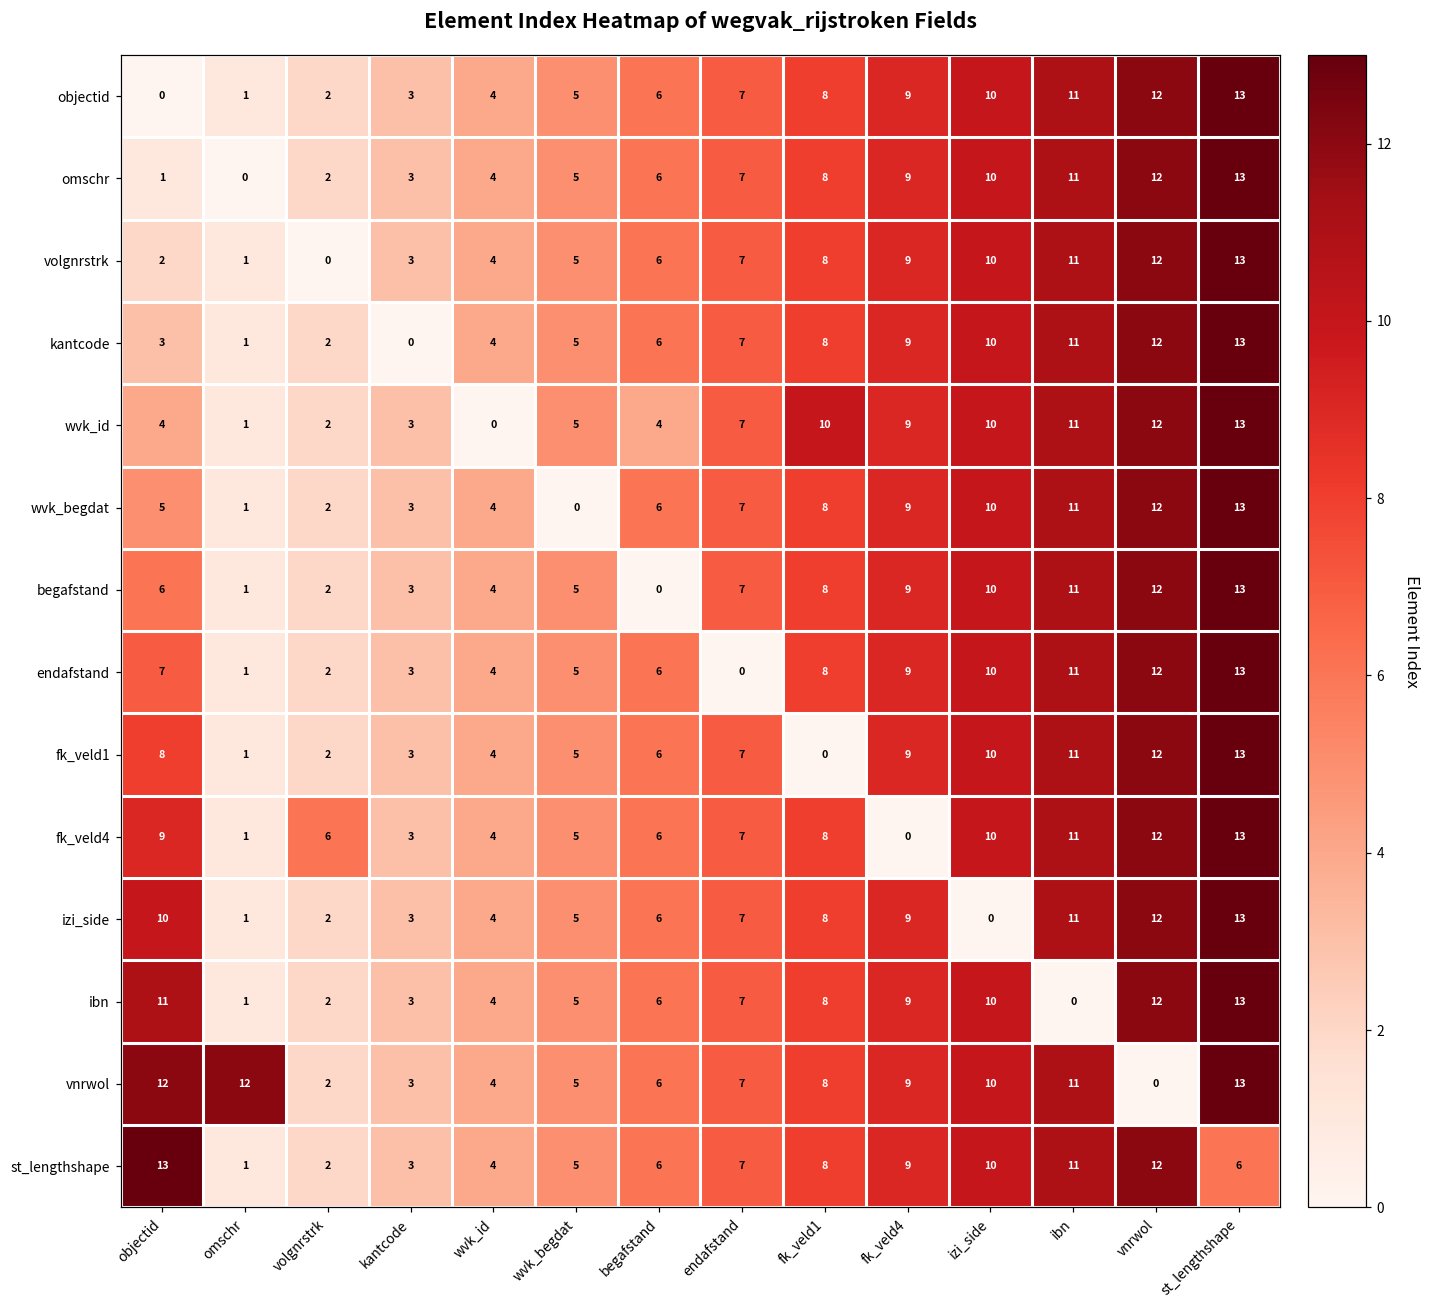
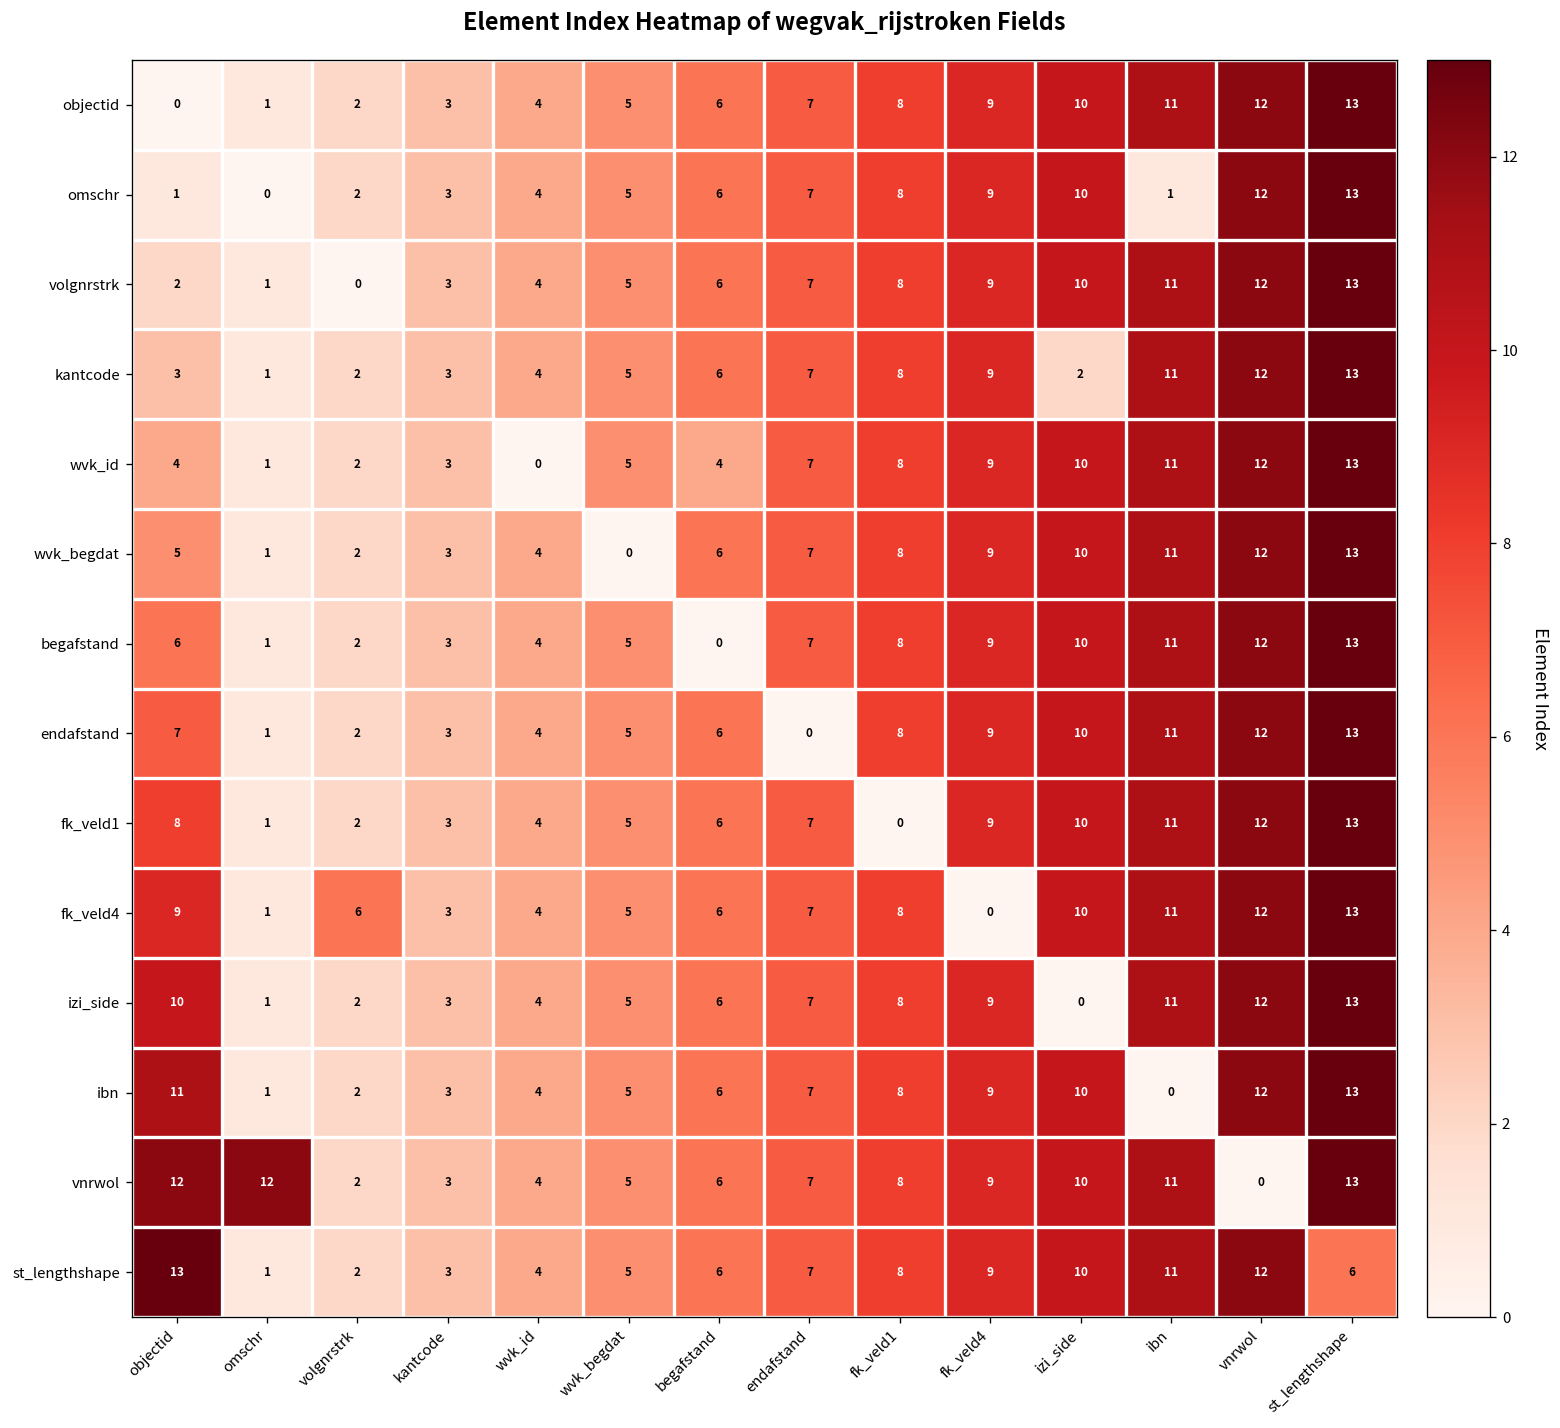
omschr, ibn: 11 -> 1
kantcode, kantcode: 0 -> 3
kantcode, izi_side: 10 -> 2
wvk_id, fk_veld1: 10 -> 8
